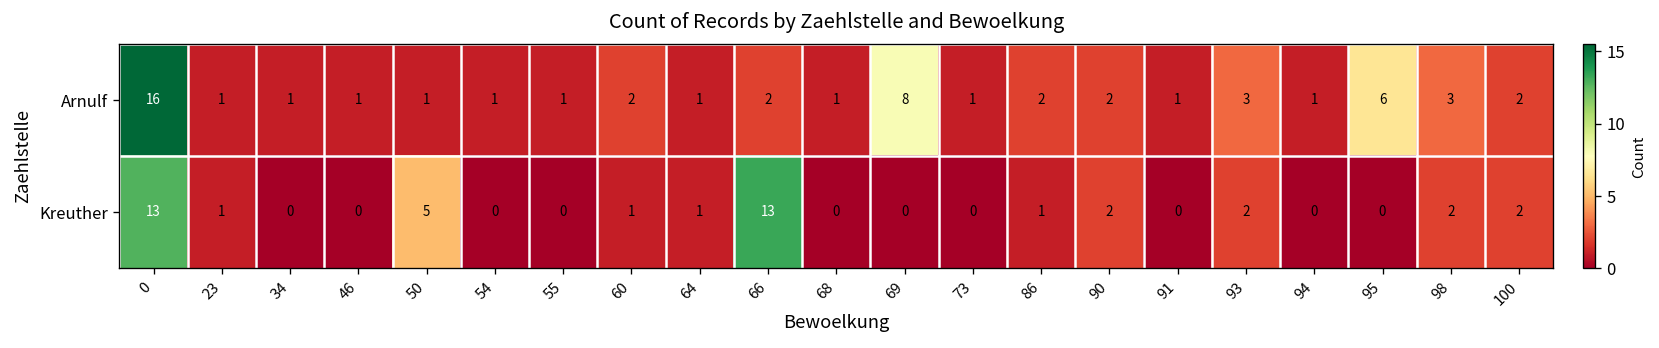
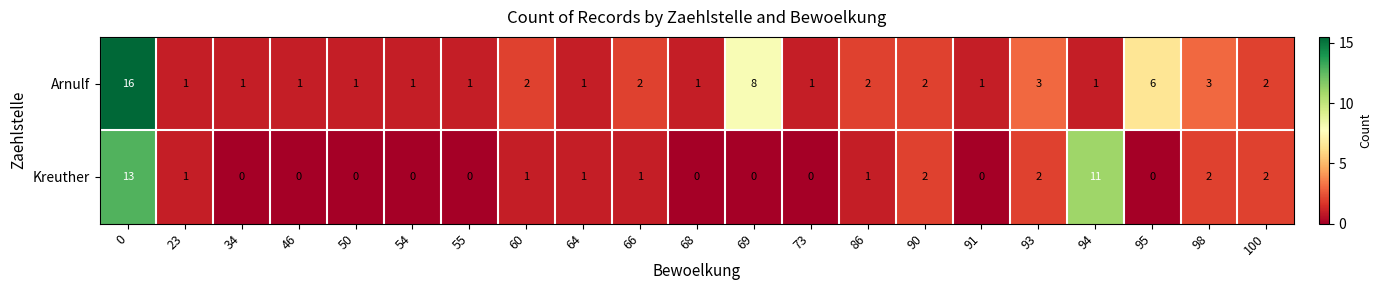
Kreuther, 50: 5 -> 0
Kreuther, 66: 13 -> 1
Kreuther, 94: 0 -> 11
